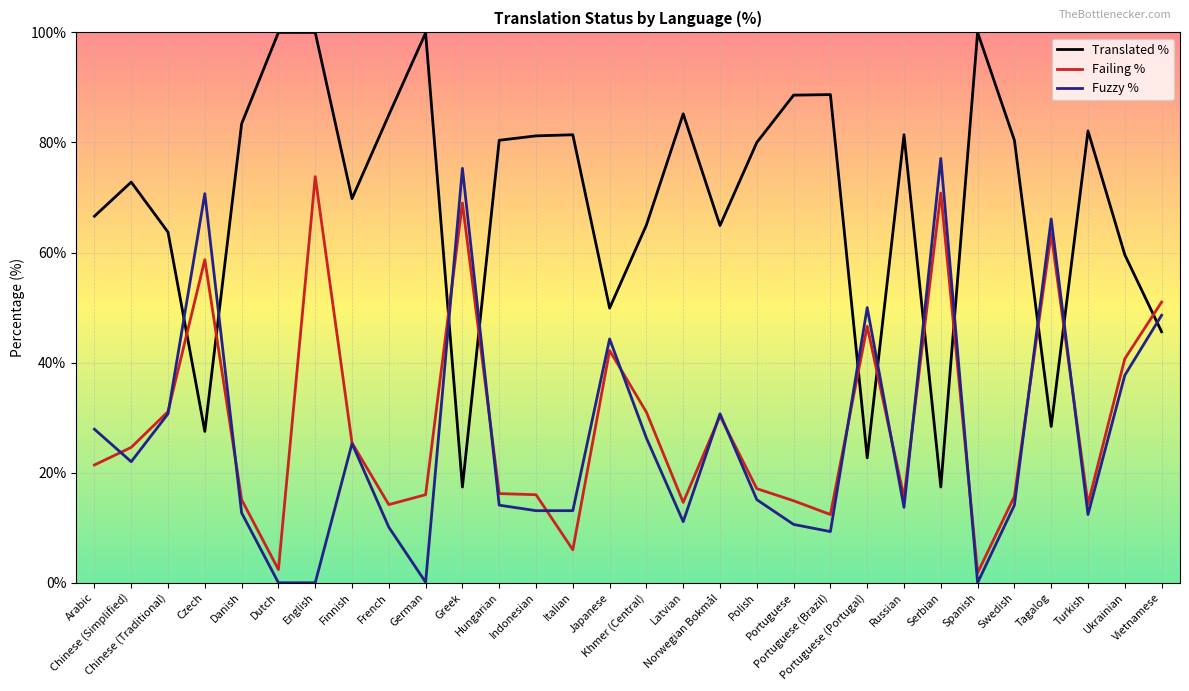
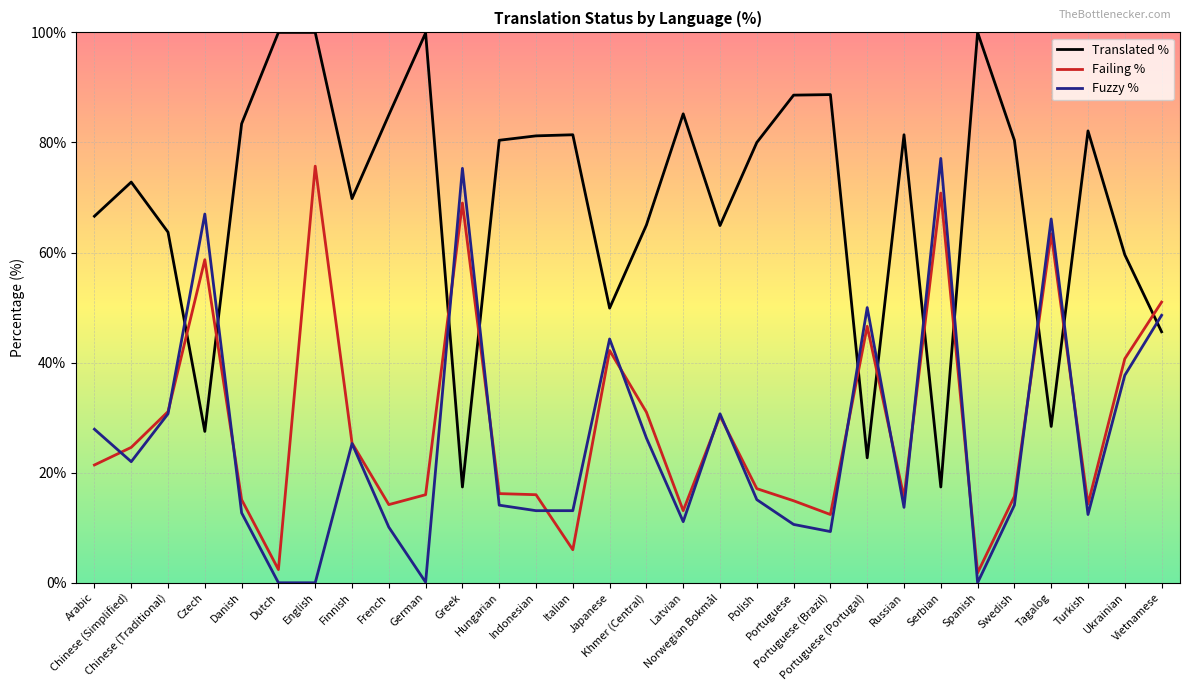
Fuzzy %, Czech: 71% -> 67%
Failing %, English: 74% -> 76%
Failing %, Latvian: 15% -> 13%
